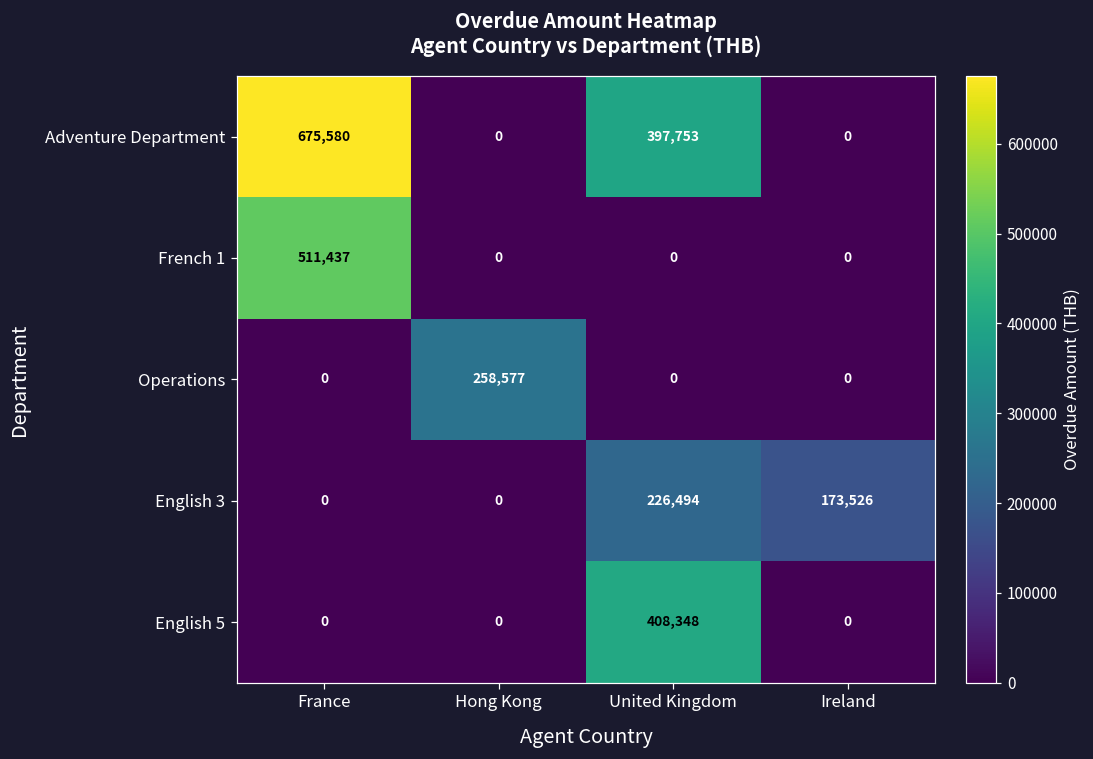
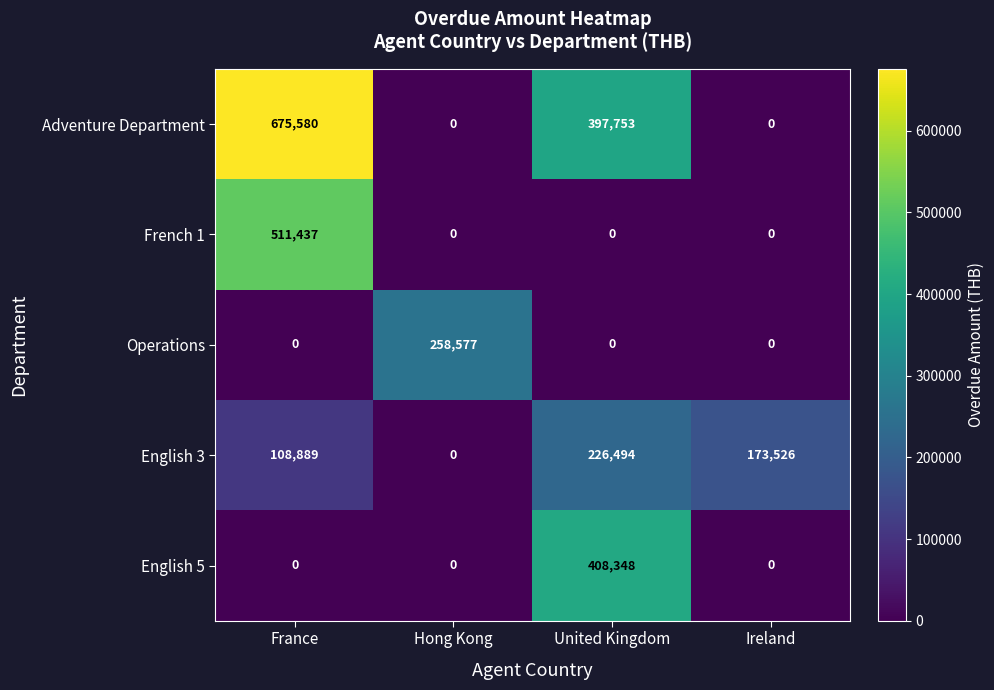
English 3, France: 0 -> 108,889
